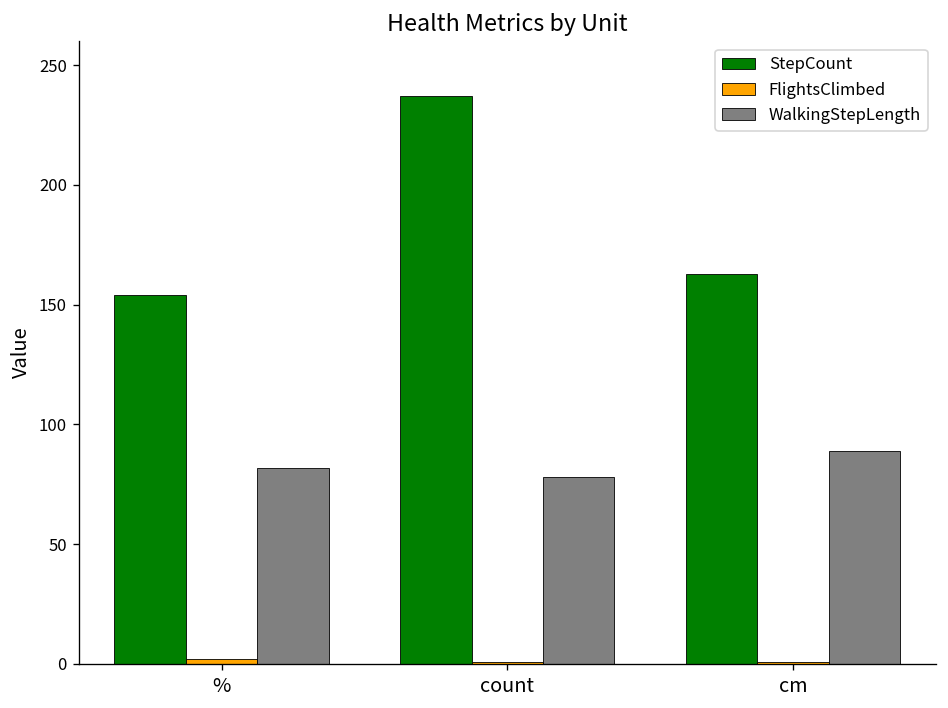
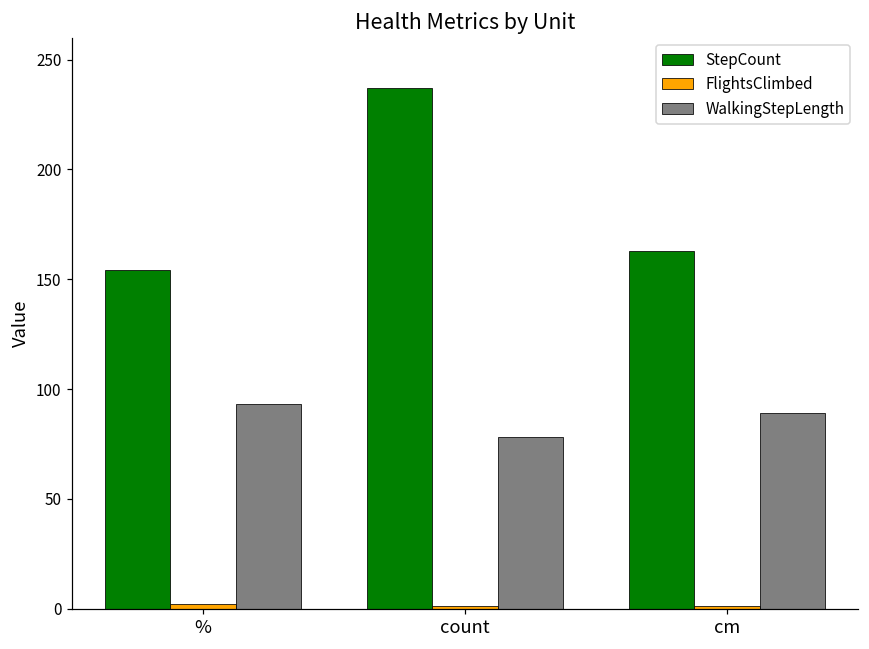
WalkingStepLength, %: 82 -> 93
